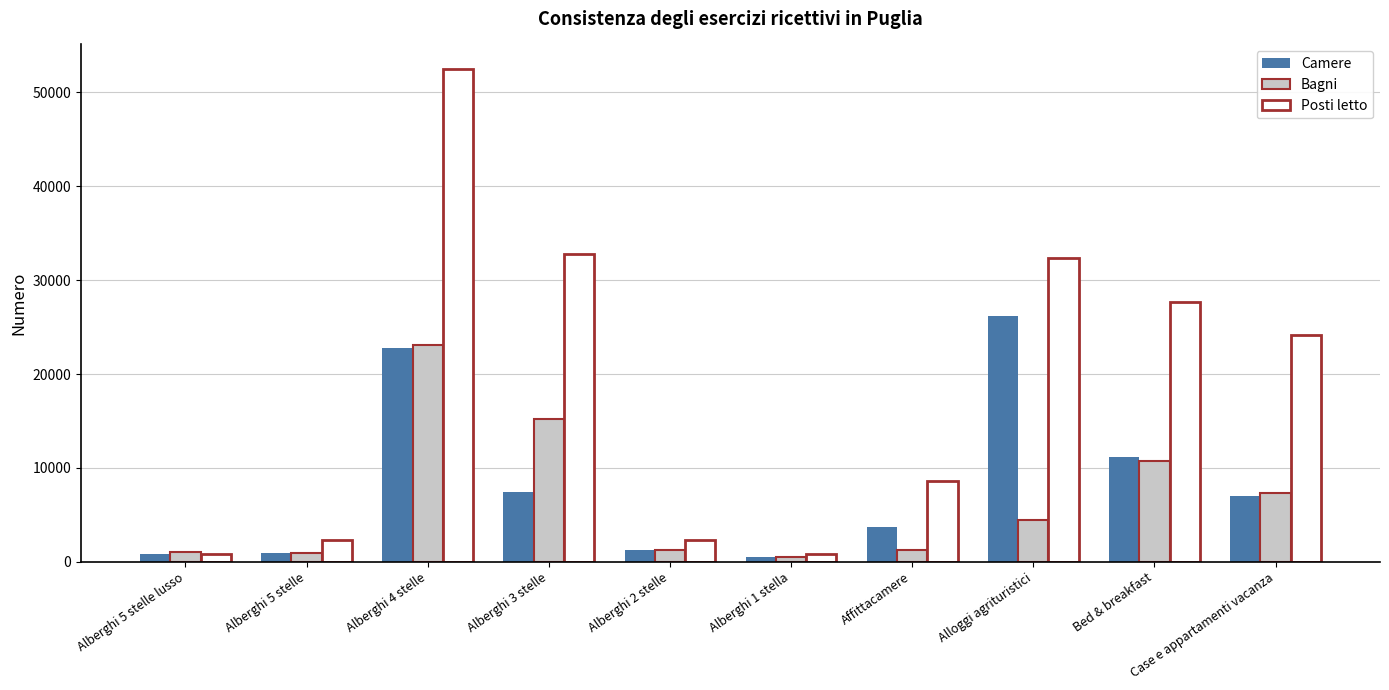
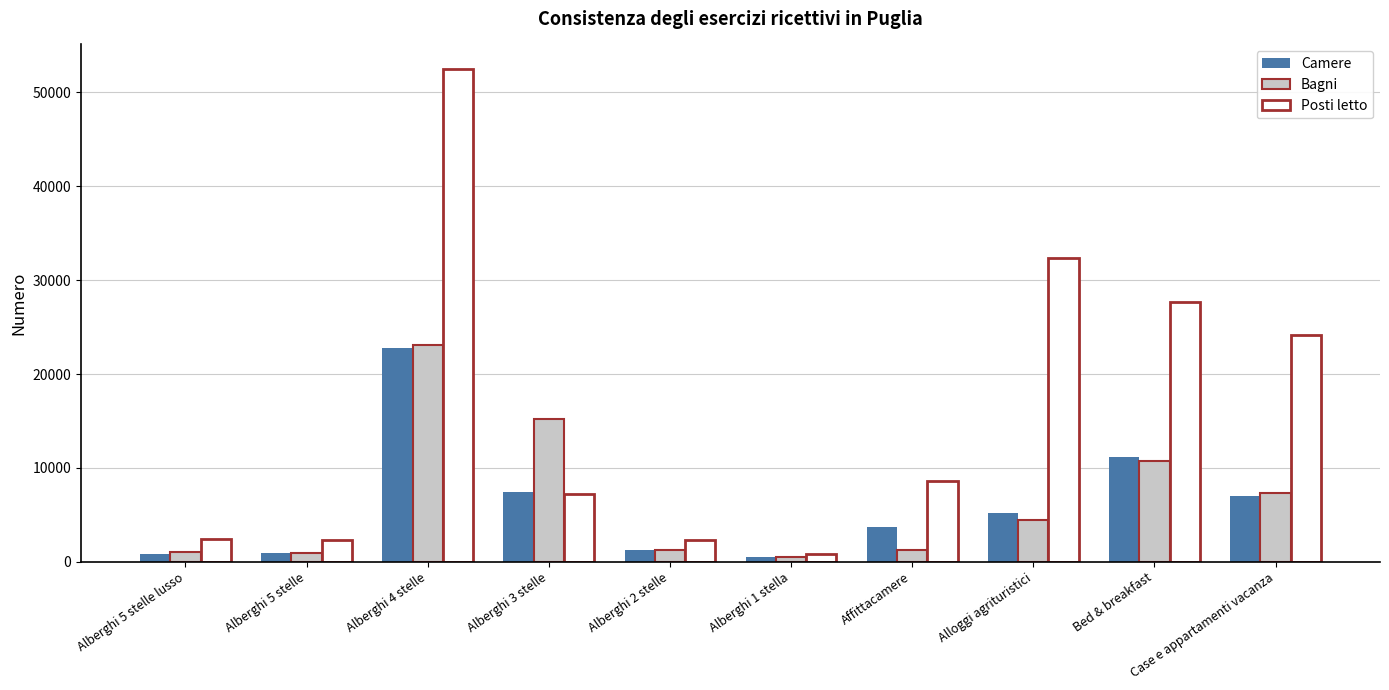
Posti letto, Alberghi 5 stelle lusso: 1000 -> 2000
Posti letto, Alberghi 3 stelle: 33000 -> 7000
Camere, Alloggi agrituristici: 26000 -> 5000
